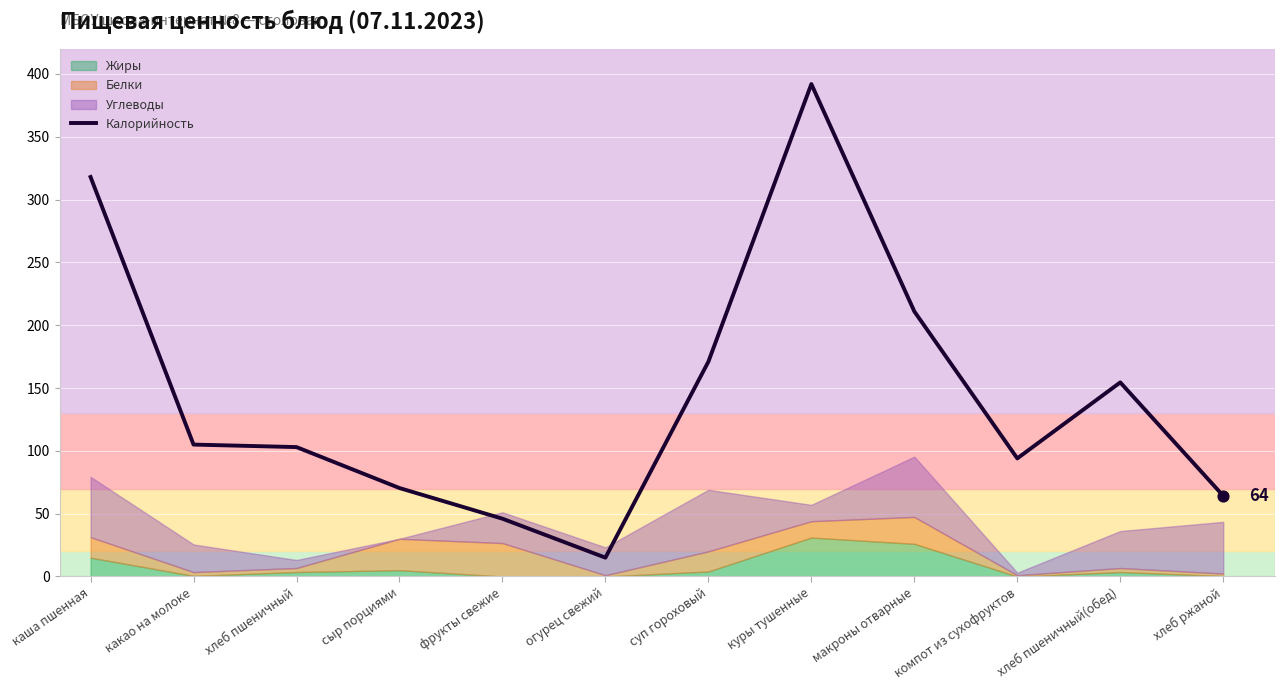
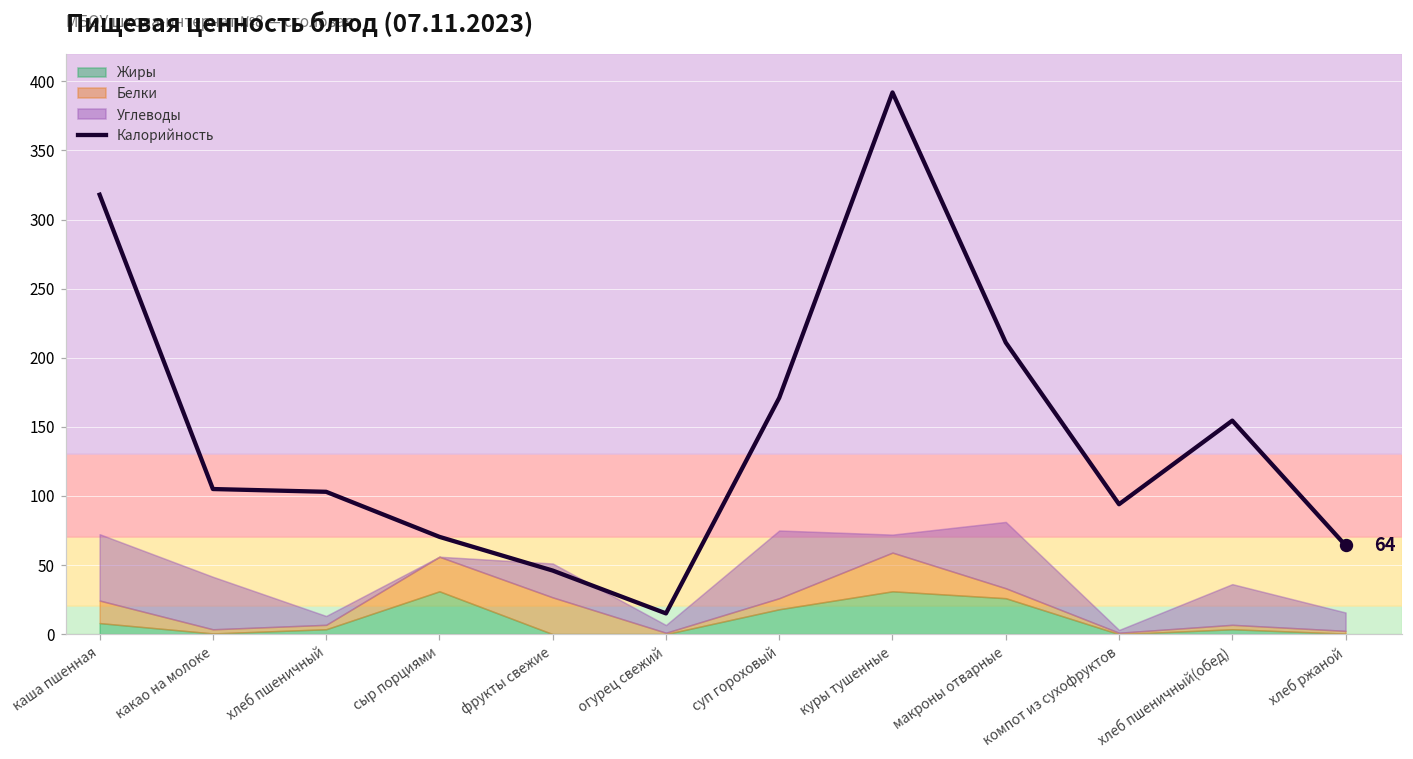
Жиры, каша пшенная: 15 -> 8
Углеводы, какао на молоке: 22 -> 38
Жиры, сыр порциями: 5 -> 31
Углеводы, огурец свежий: 22 -> 6
Жиры, суп гороховый: 4 -> 18
Белки, суп гороховый: 16 -> 8
Белки, куры тушенные: 13 -> 28
Белки, макроны отварные: 21 -> 7
Углеводы, хлеб ржаной: 41 -> 13
